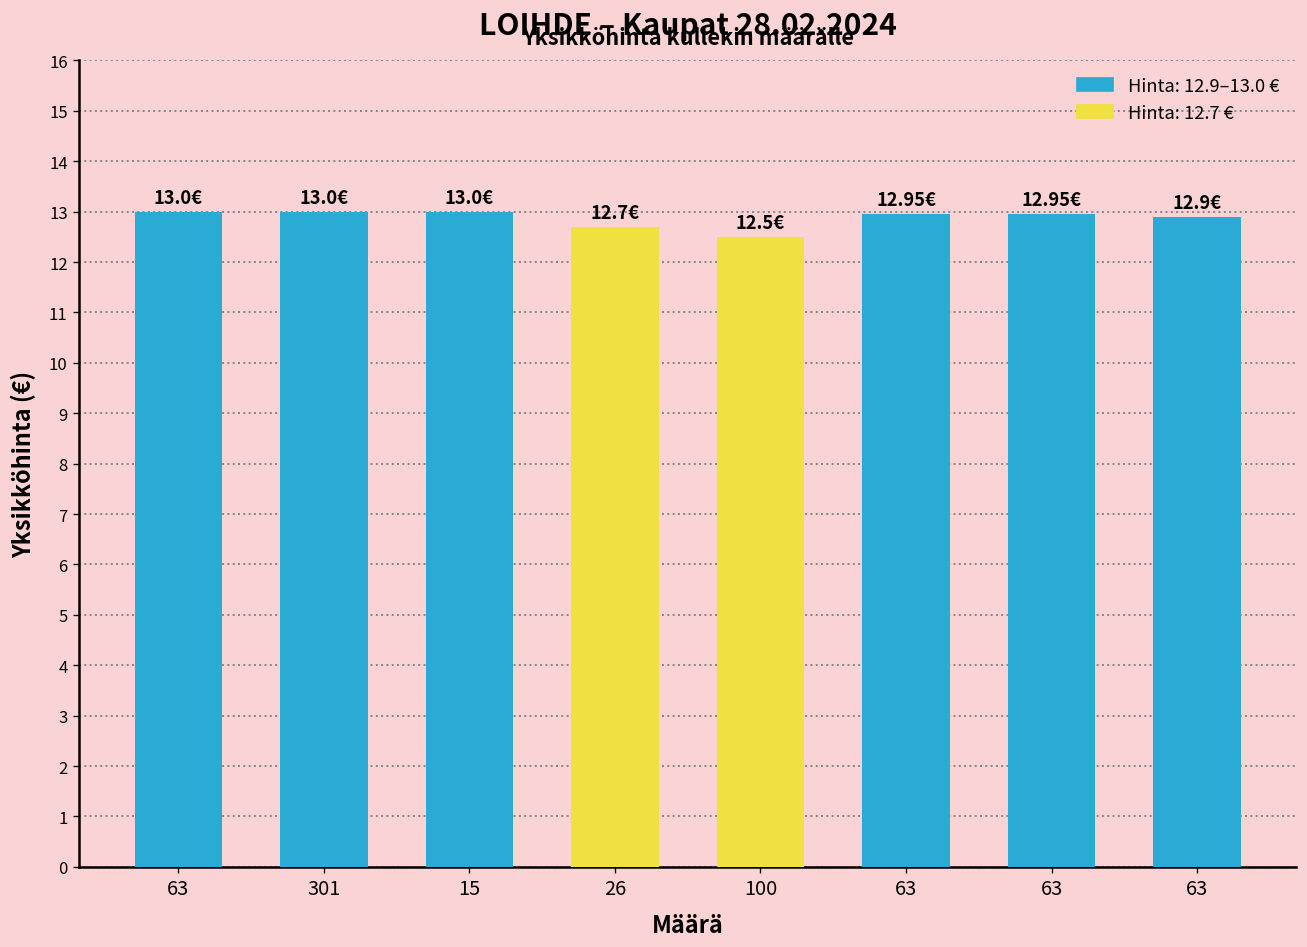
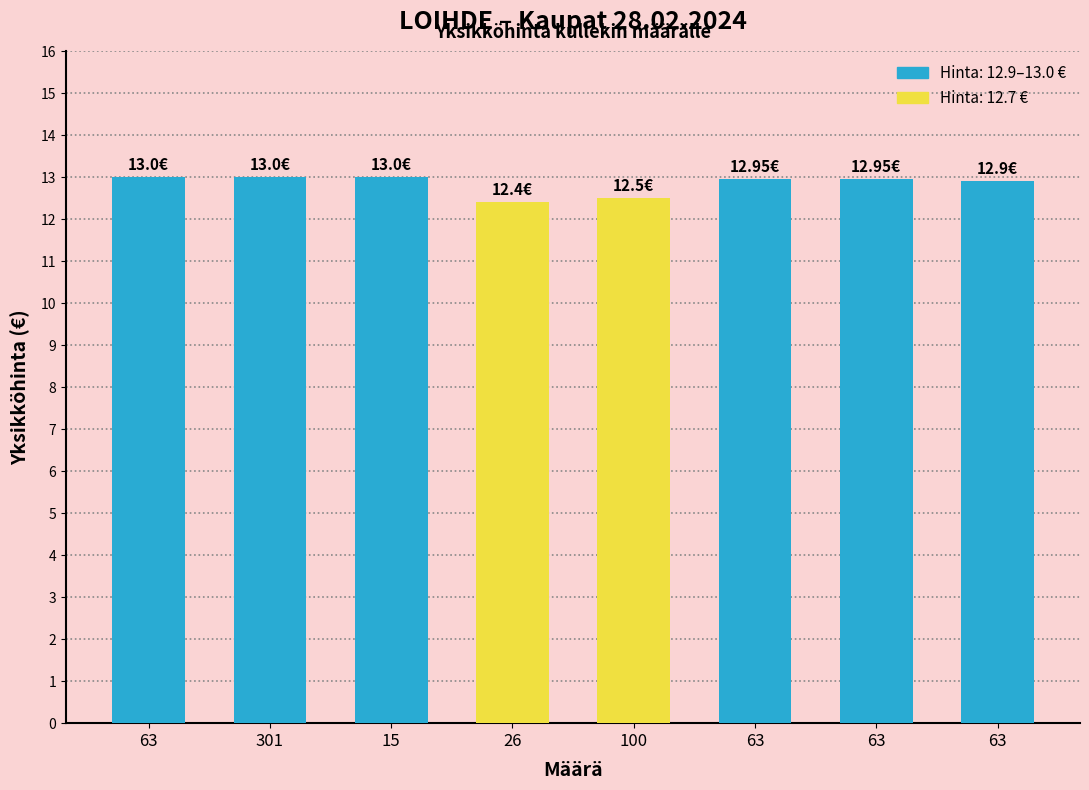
26: 12.7€ -> 12.4€
